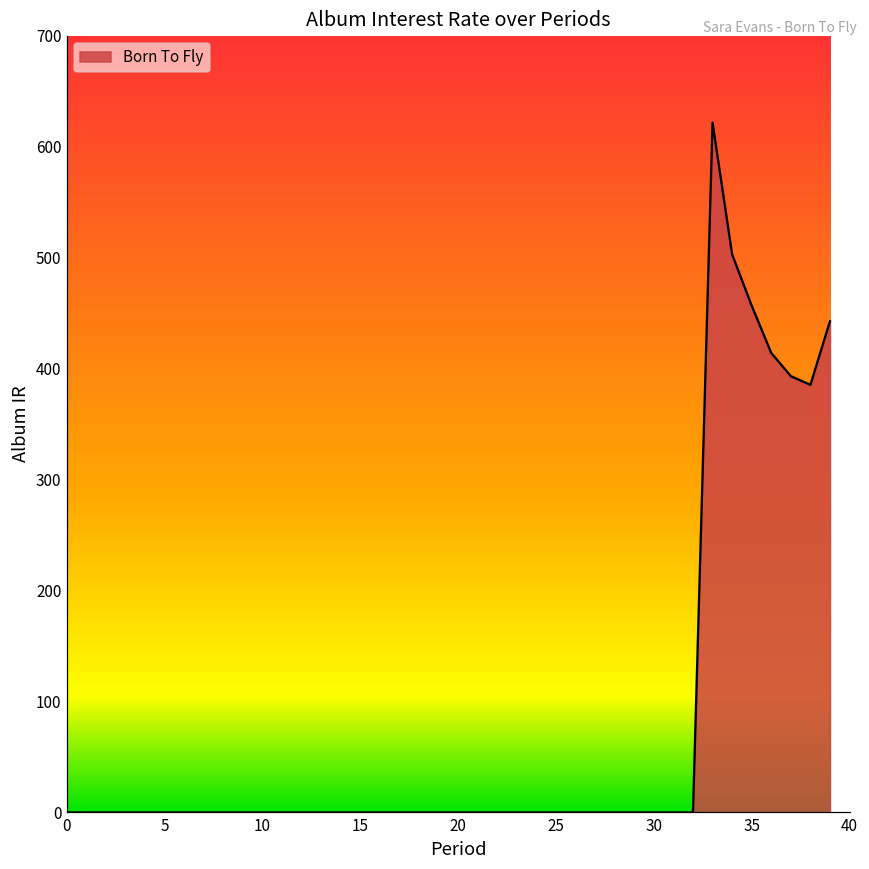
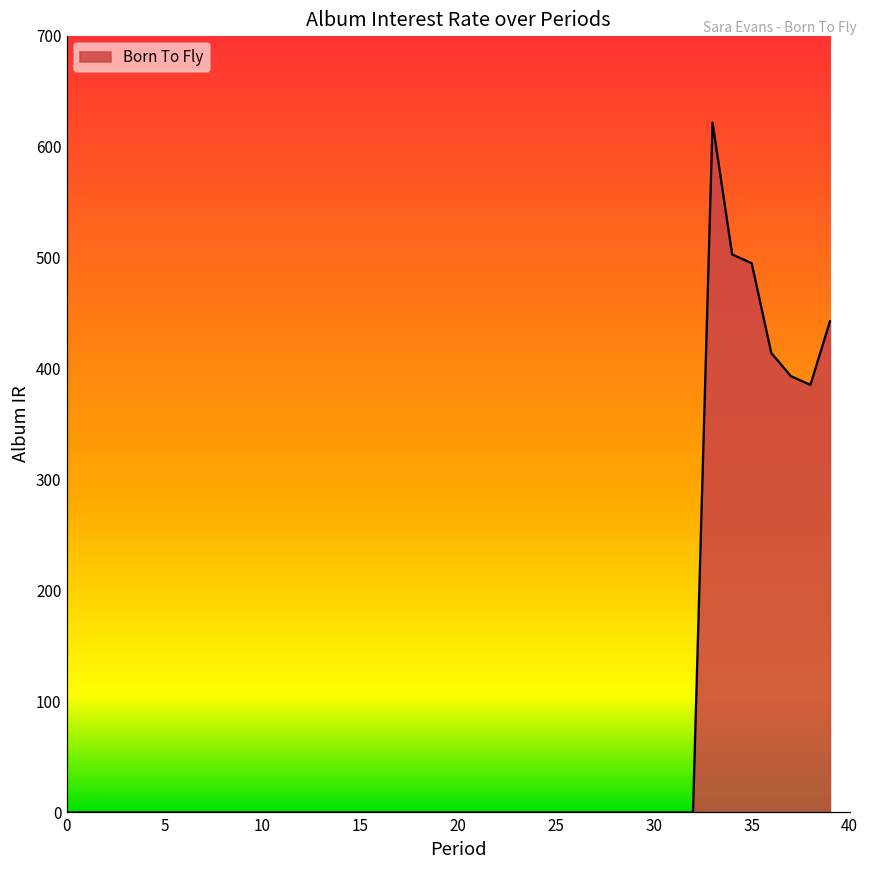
35: 457 -> 495
